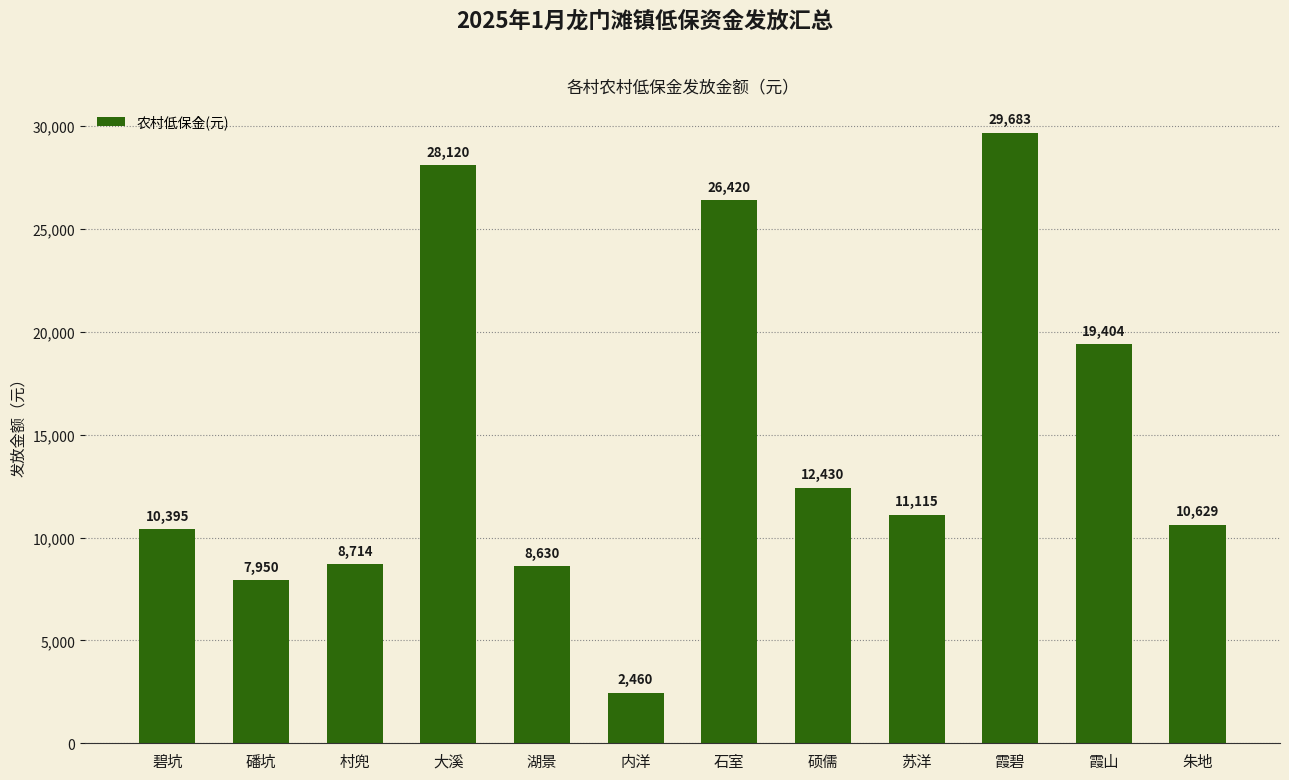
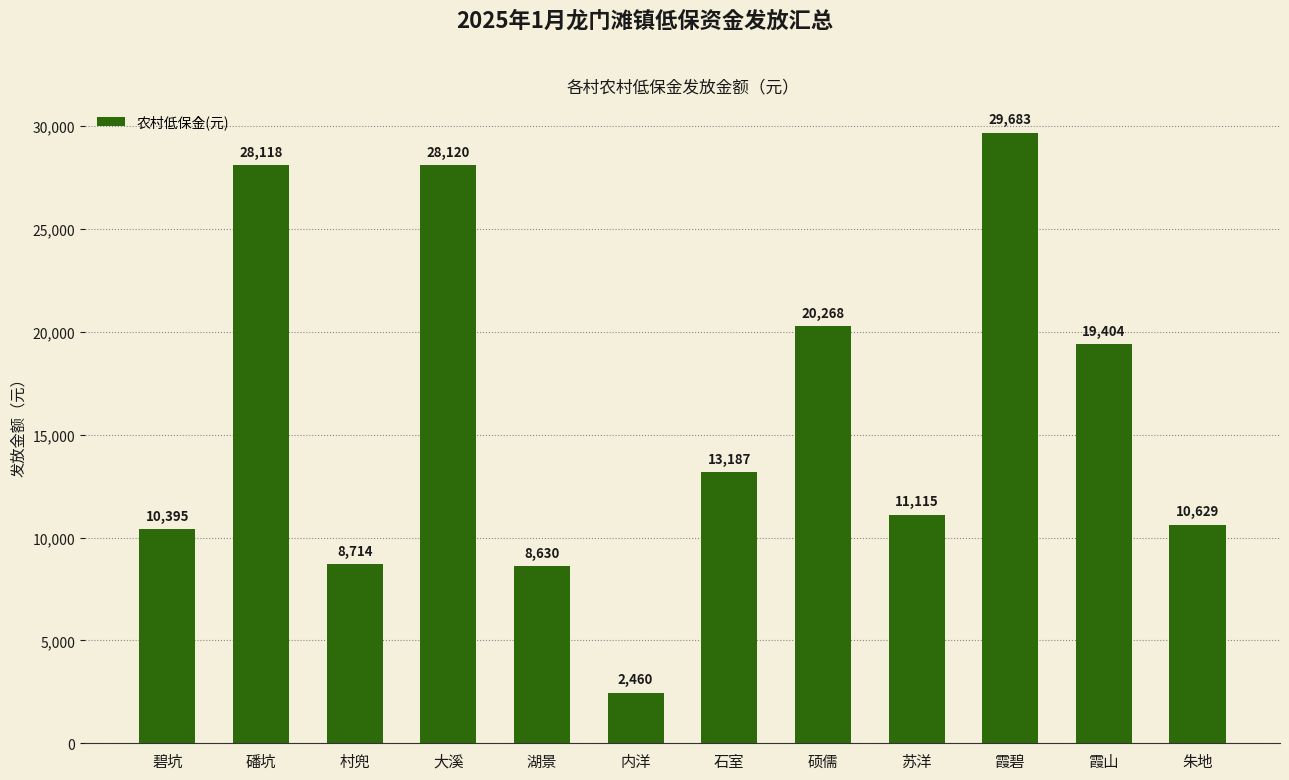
磻坑: 7,950 -> 28,118
石室: 26,420 -> 13,187
硕儒: 12,430 -> 20,268
